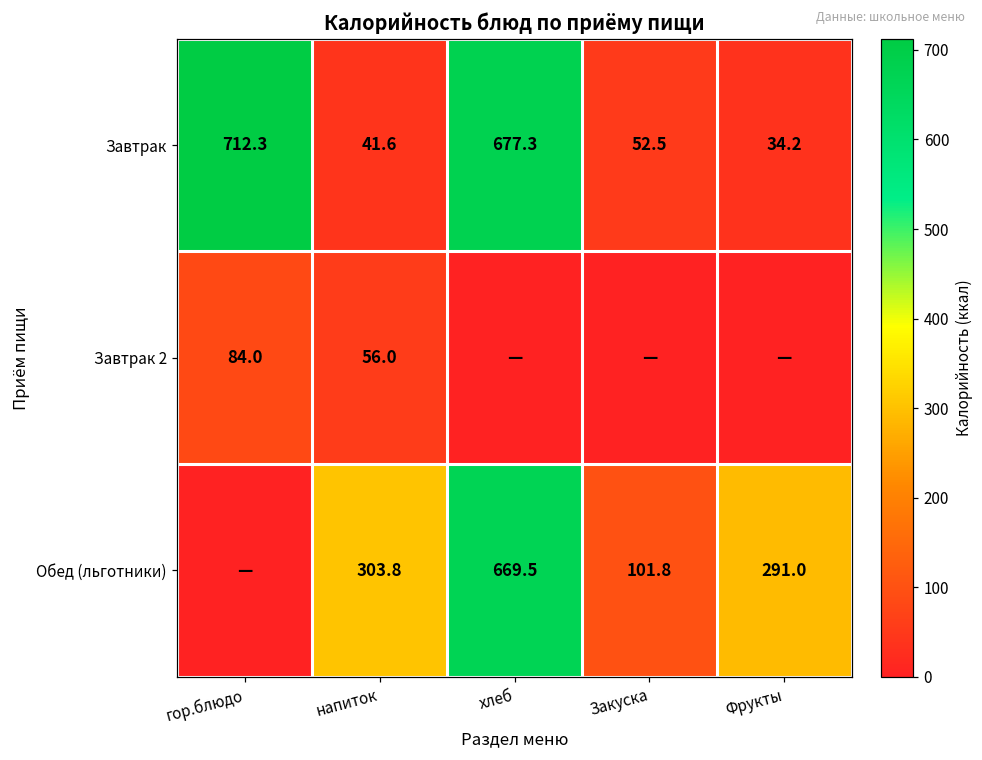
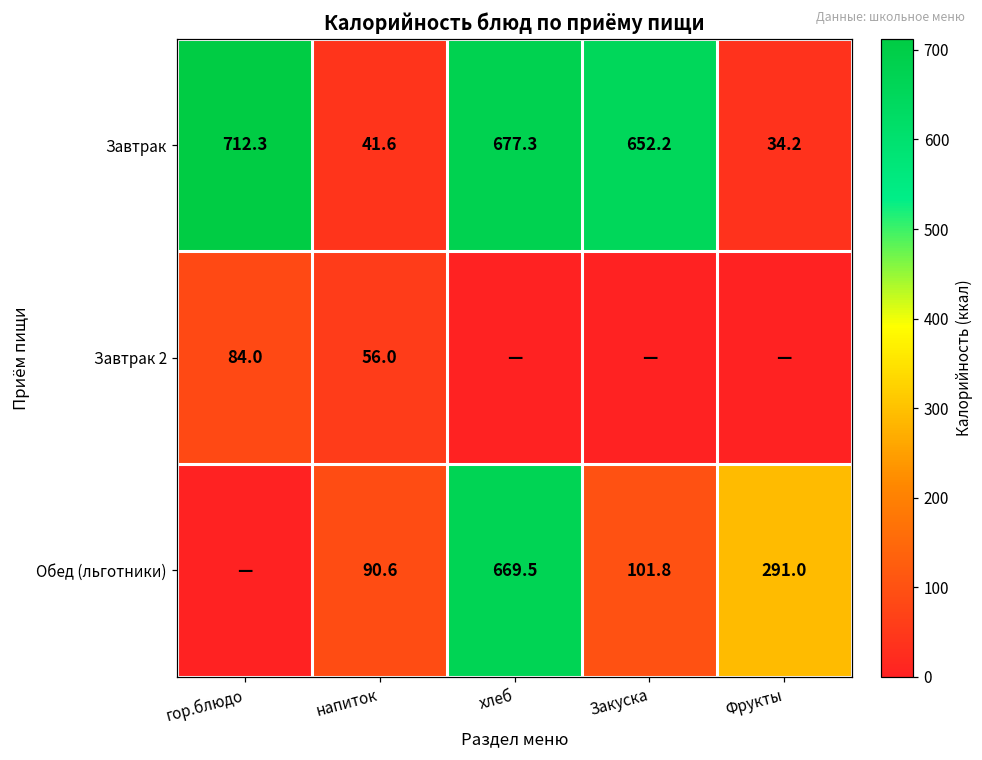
Завтрак, Закуска: 52.5 -> 652.2
Обед (льготники), напиток: 303.8 -> 90.6
